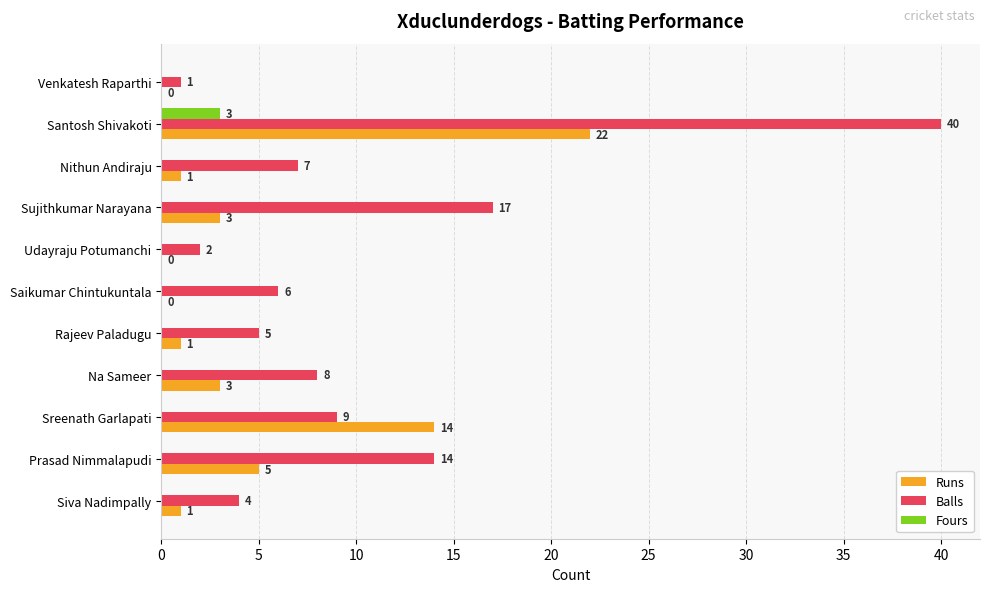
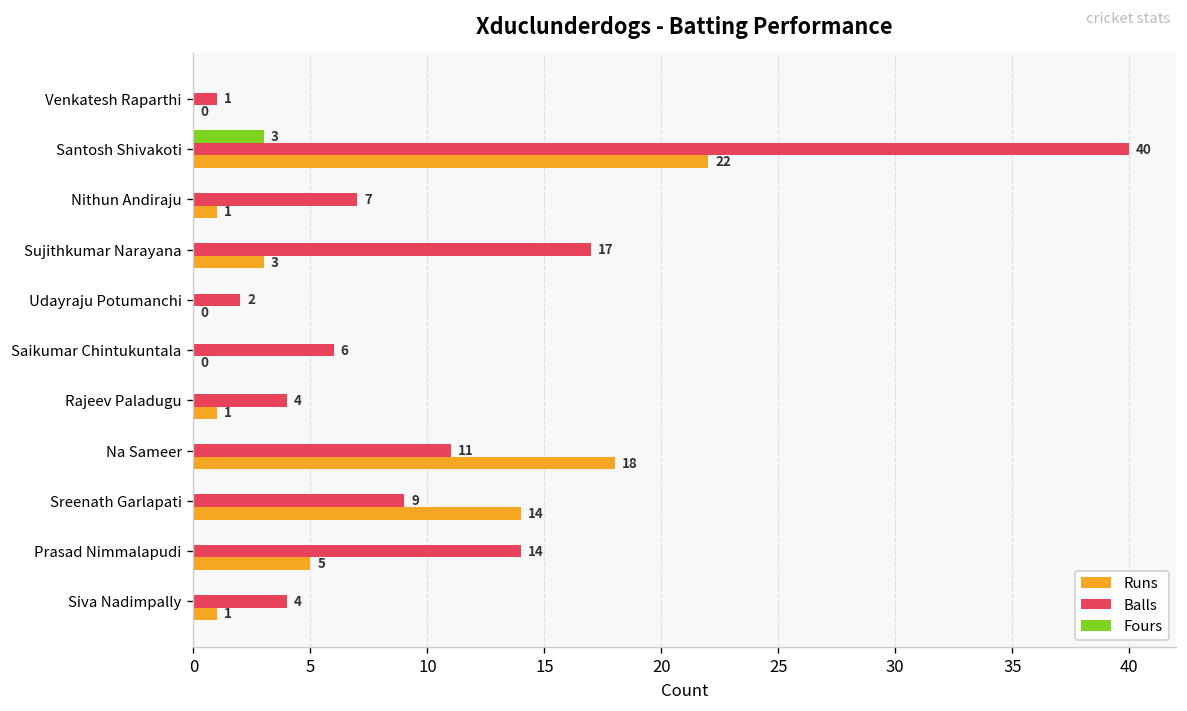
Balls, Rajeev Paladugu: 5 -> 4
Balls, Na Sameer: 8 -> 11
Runs, Na Sameer: 3 -> 18
